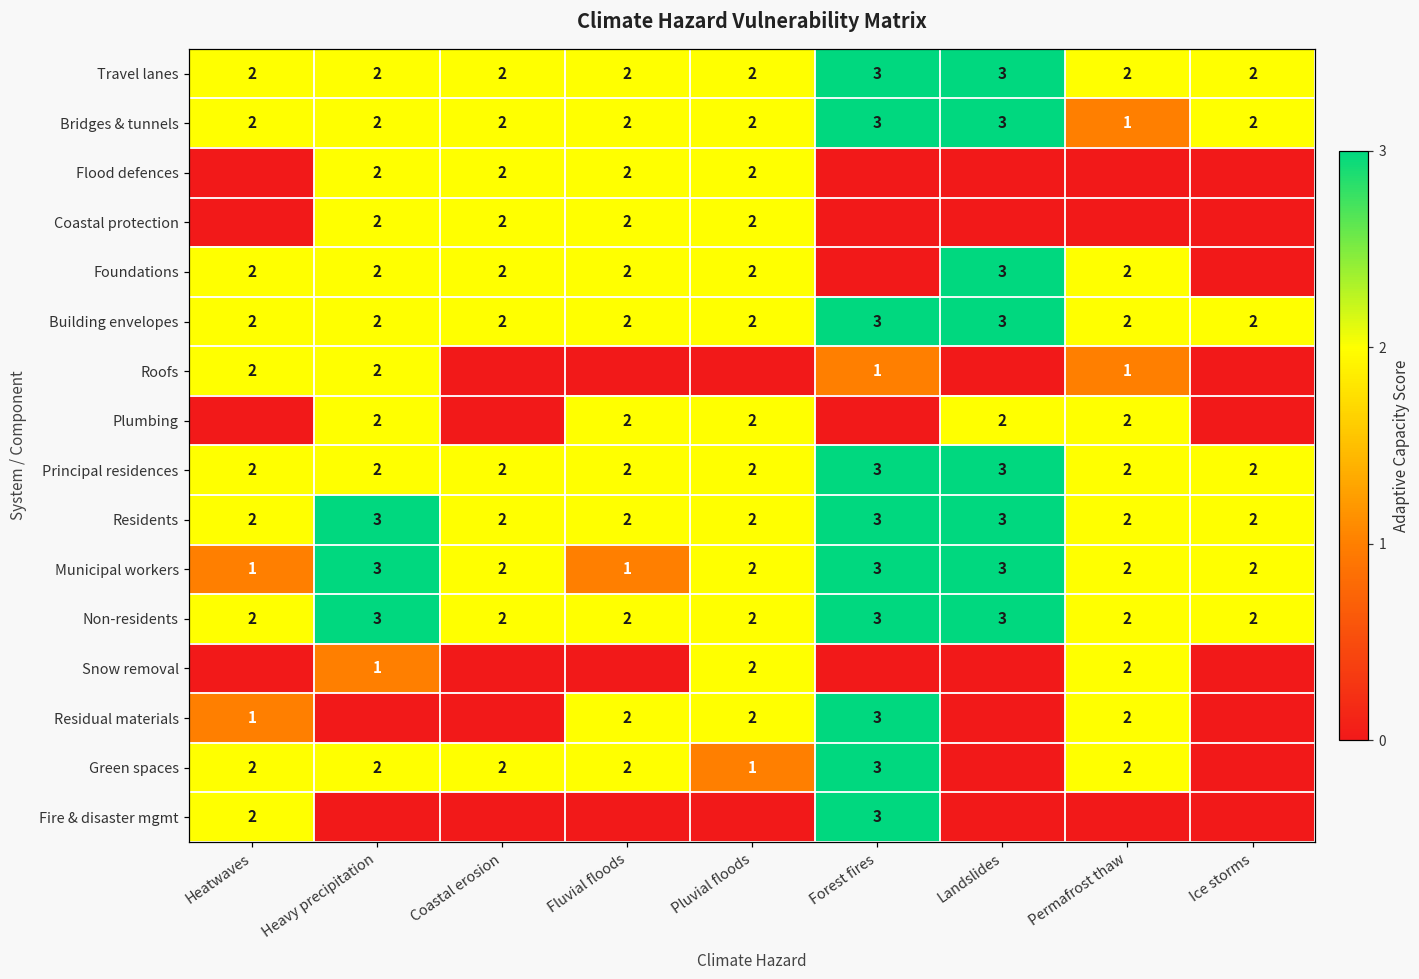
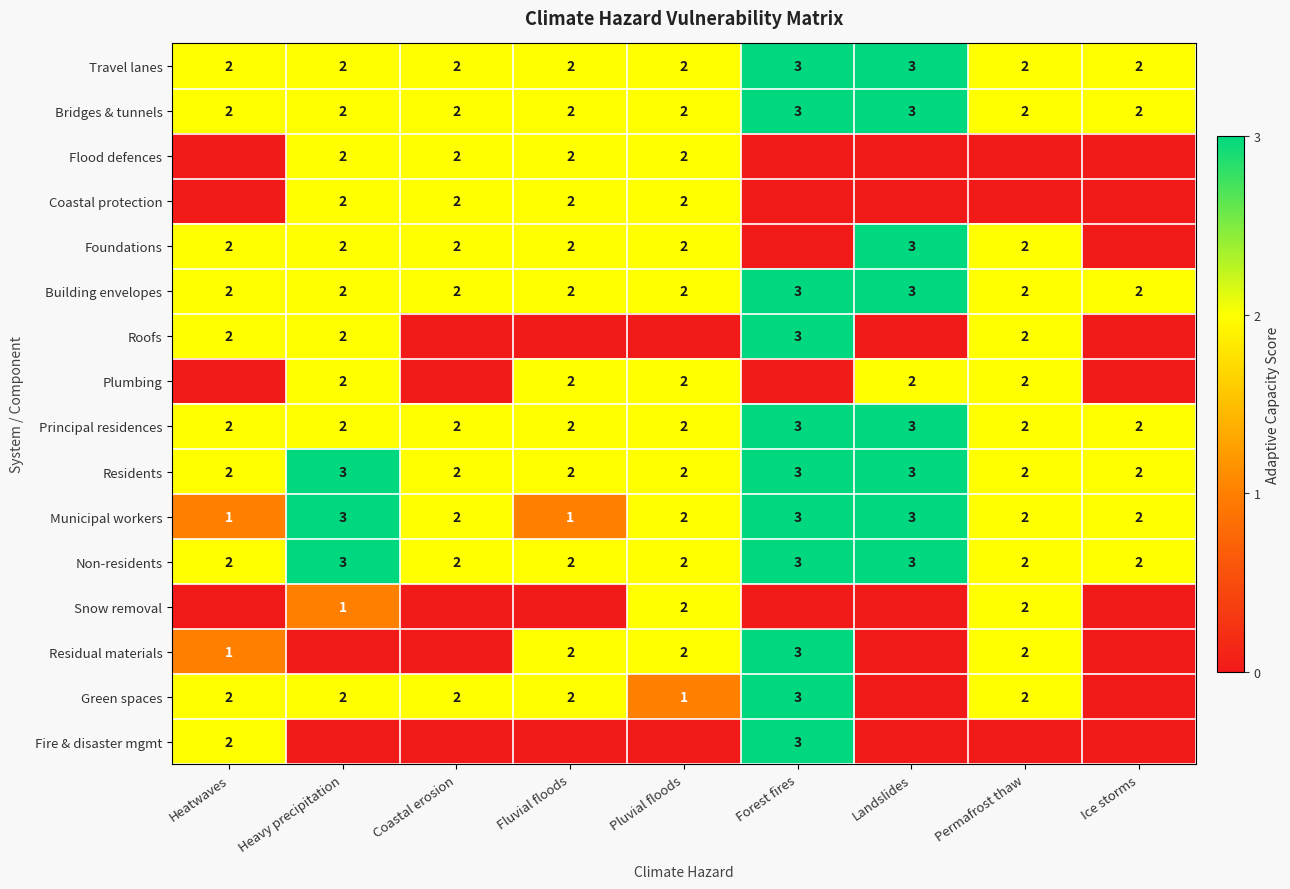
Bridges & tunnels, Permafrost thaw: 1 -> 2
Roofs, Forest fires: 1 -> 3
Roofs, Permafrost thaw: 1 -> 2
